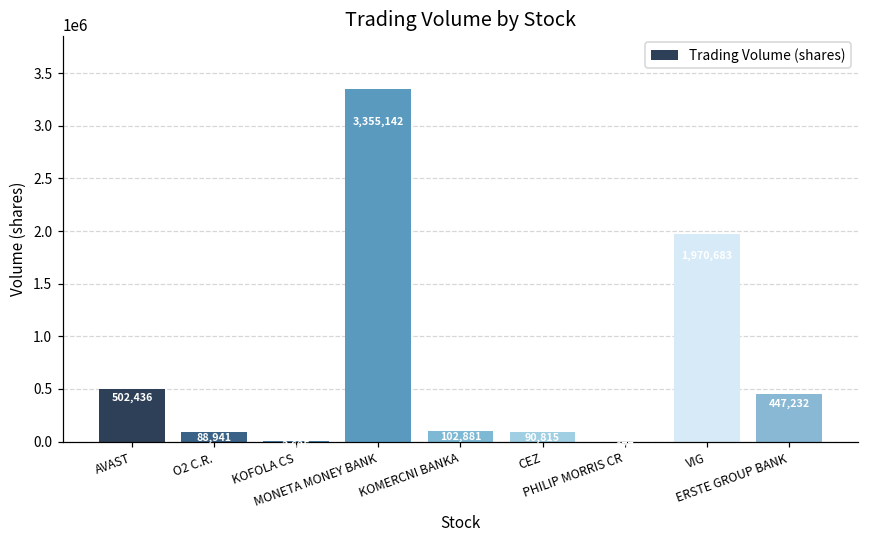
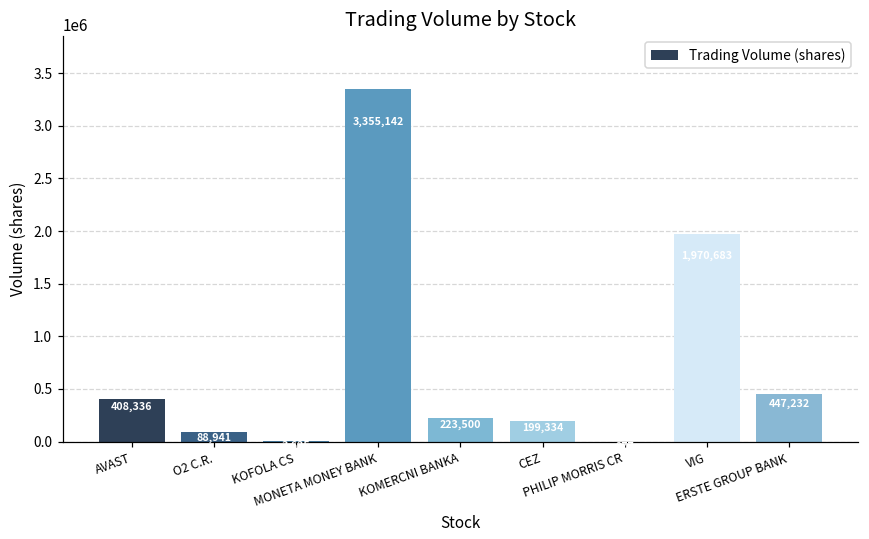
AVAST: 502,436 -> 408,336
KOMERCNI BANKA: 102,881 -> 223,500
CEZ: 90,815 -> 199,334
